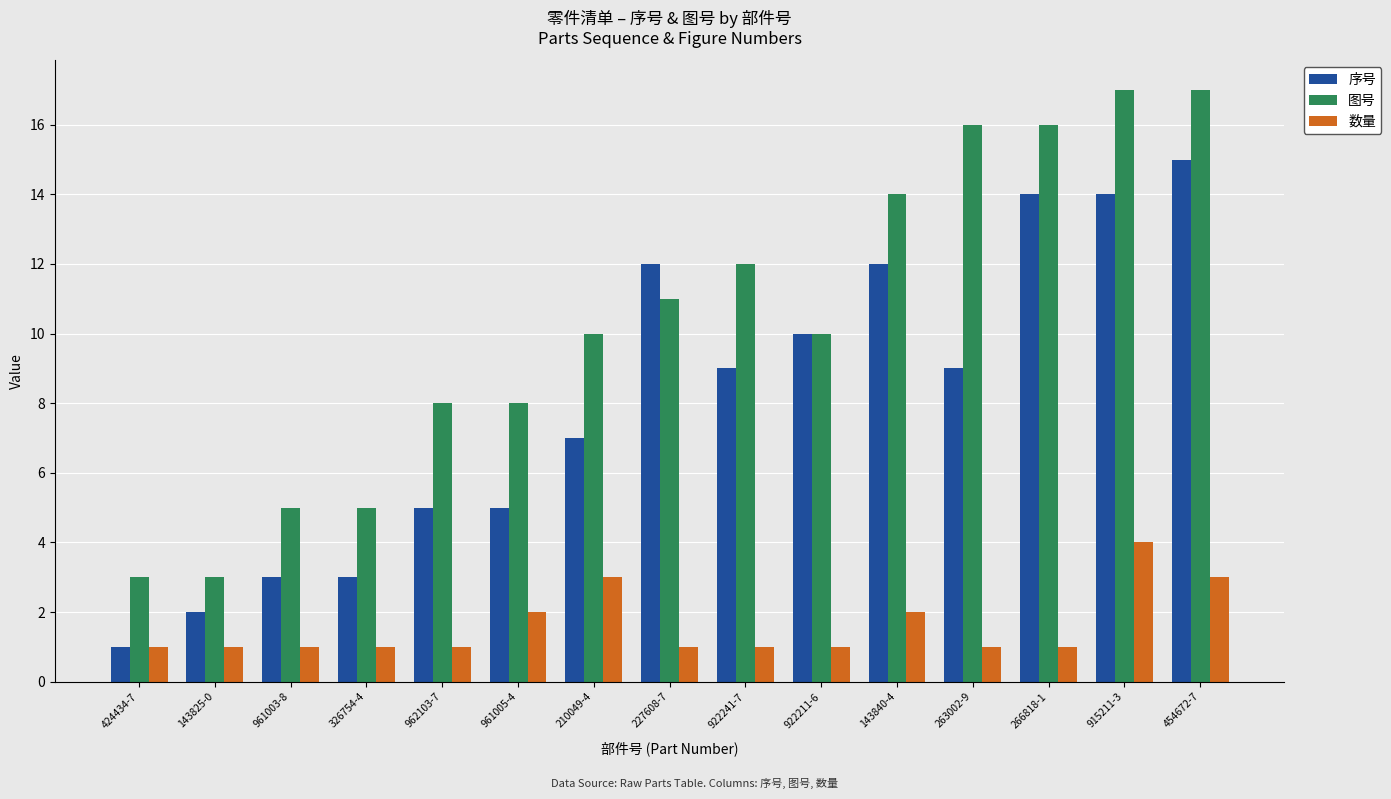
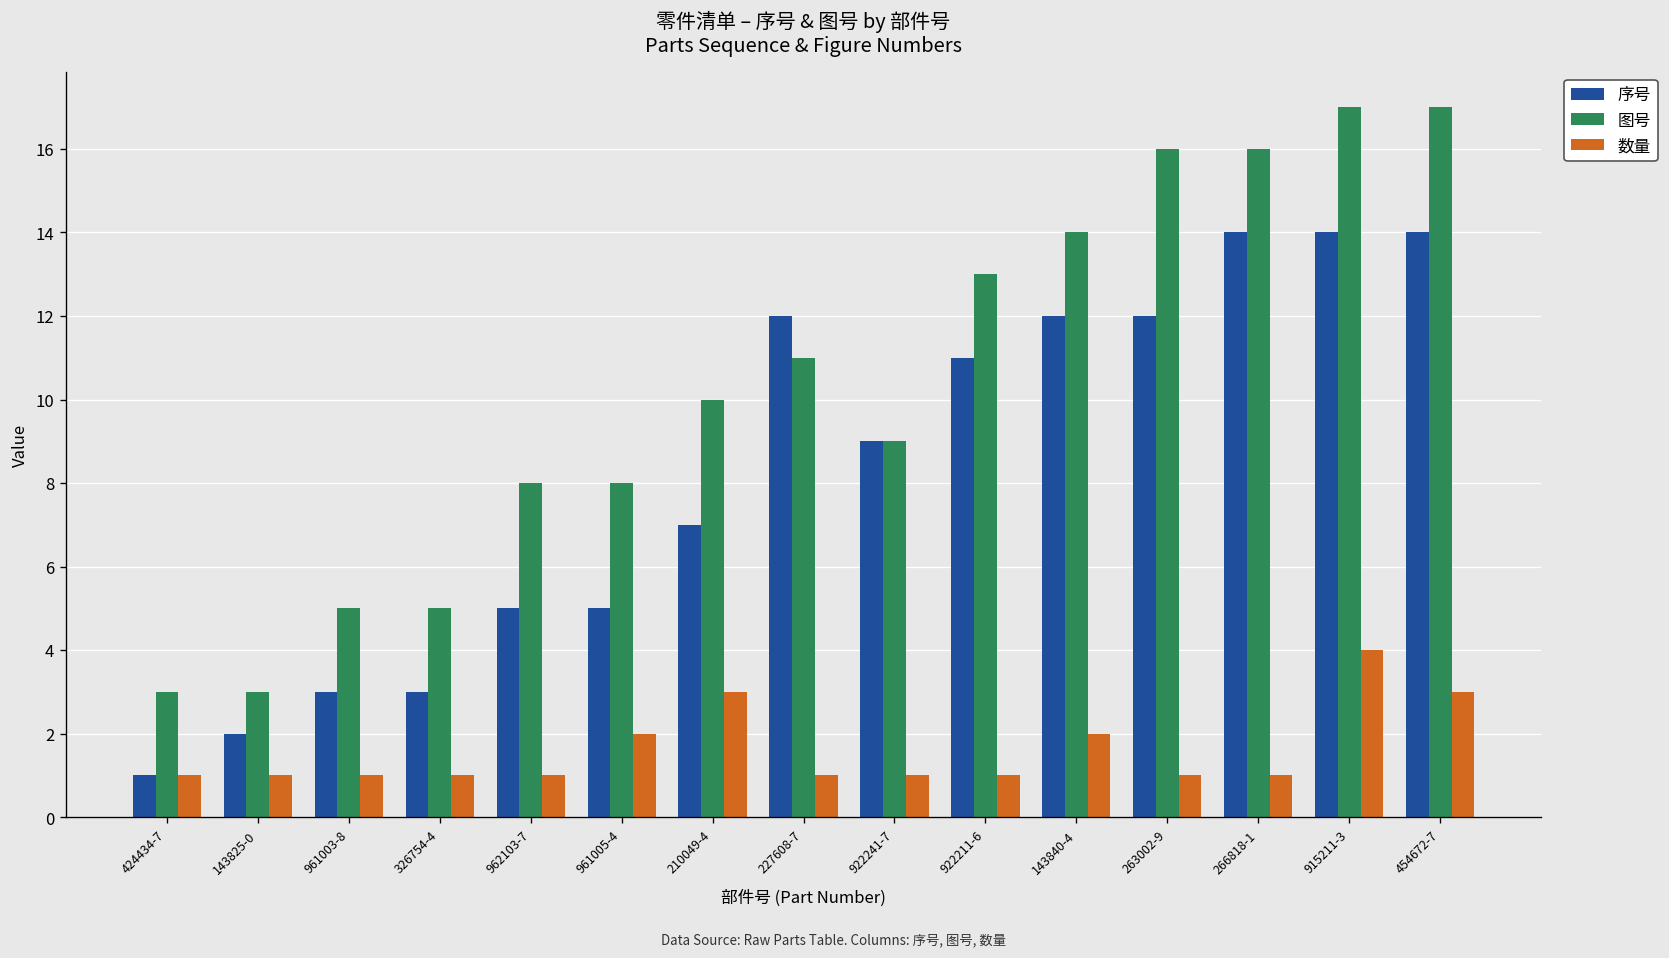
图号, 922241-7: 12 -> 9
序号, 922211-6: 10 -> 11
图号, 922211-6: 10 -> 13
序号, 263002-9: 9 -> 12
序号, 454672-7: 15 -> 14
